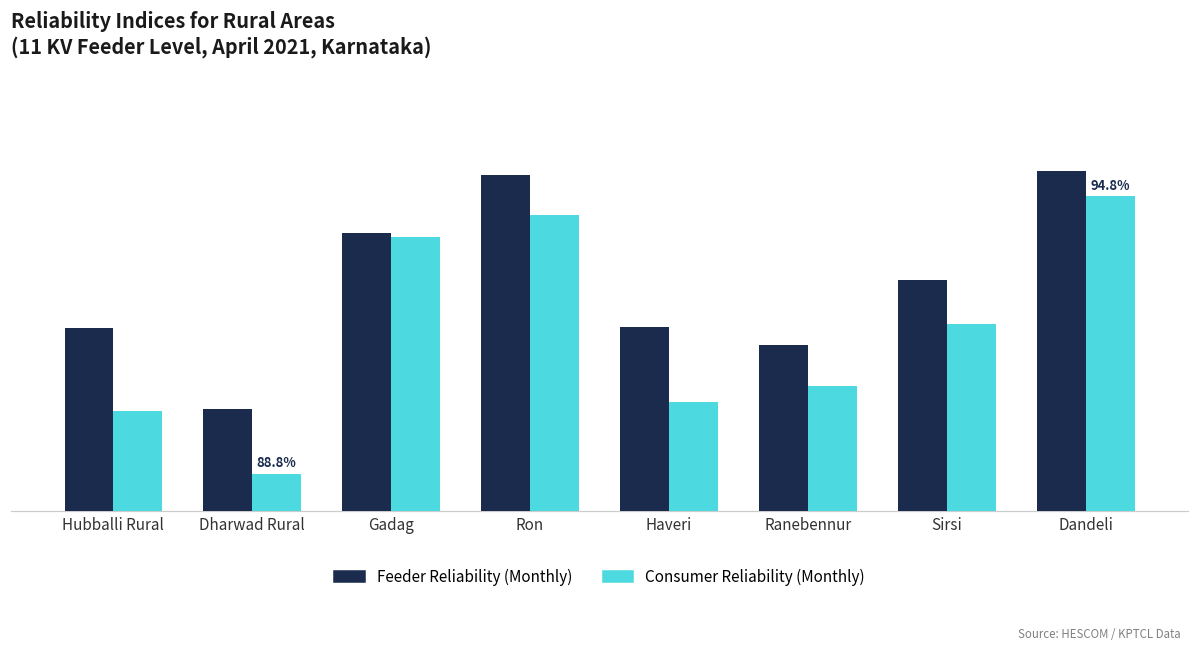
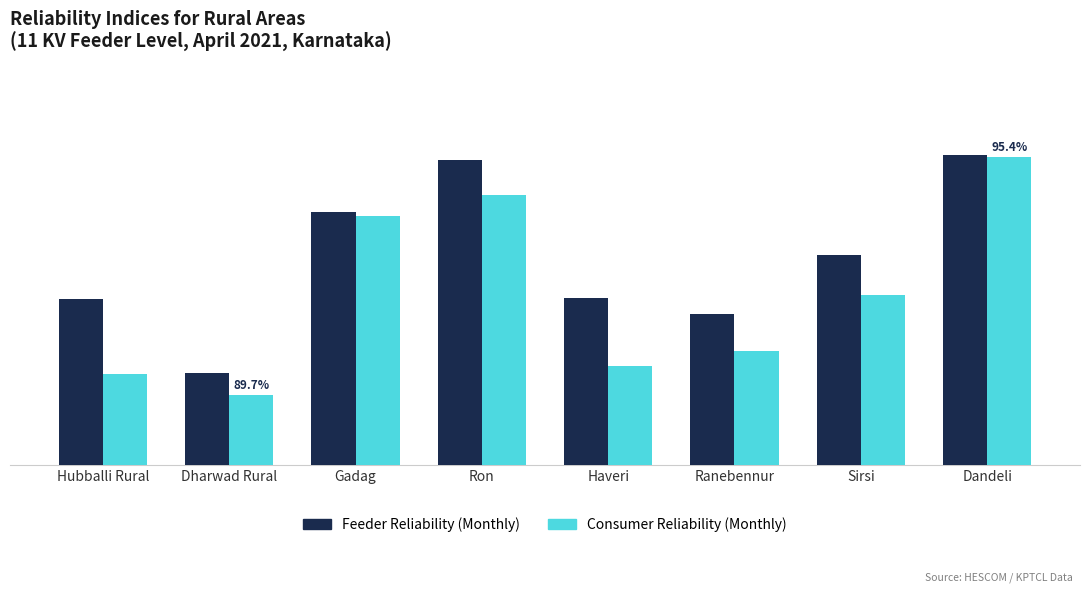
Consumer Reliability (Monthly), Dharwad Rural: 88.8% -> 89.7%
Consumer Reliability (Monthly), Dandeli: 94.8% -> 95.4%
